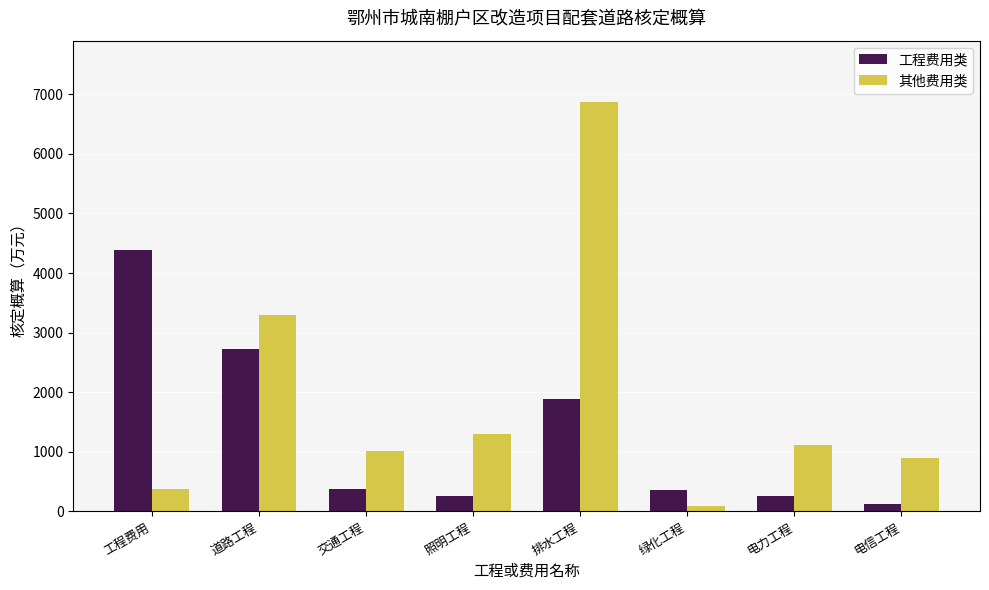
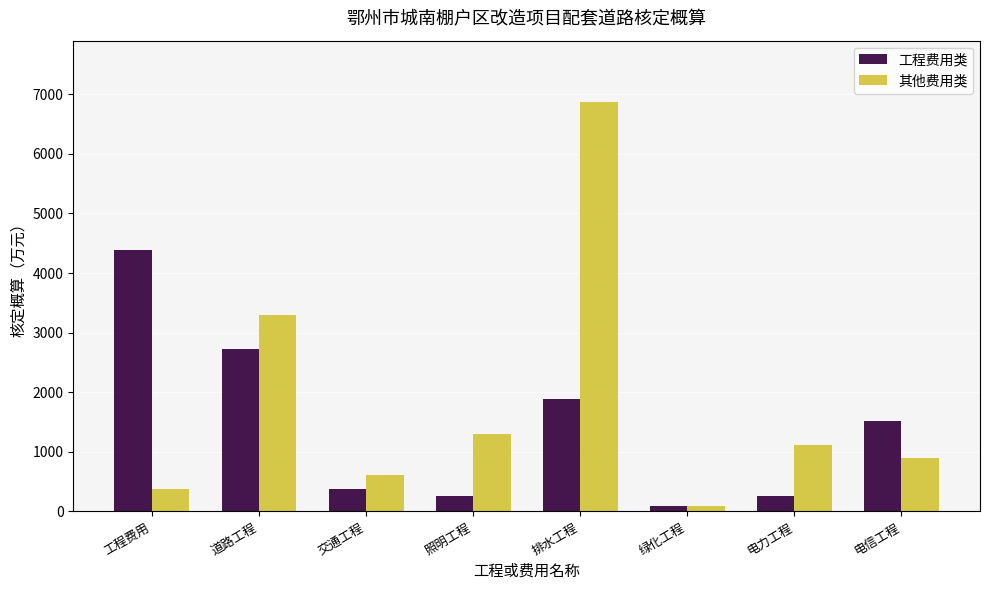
其他费用类, 交通工程: 1000 -> 600
工程费用类, 绿化工程: 400 -> 100
工程费用类, 电信工程: 100 -> 1500
